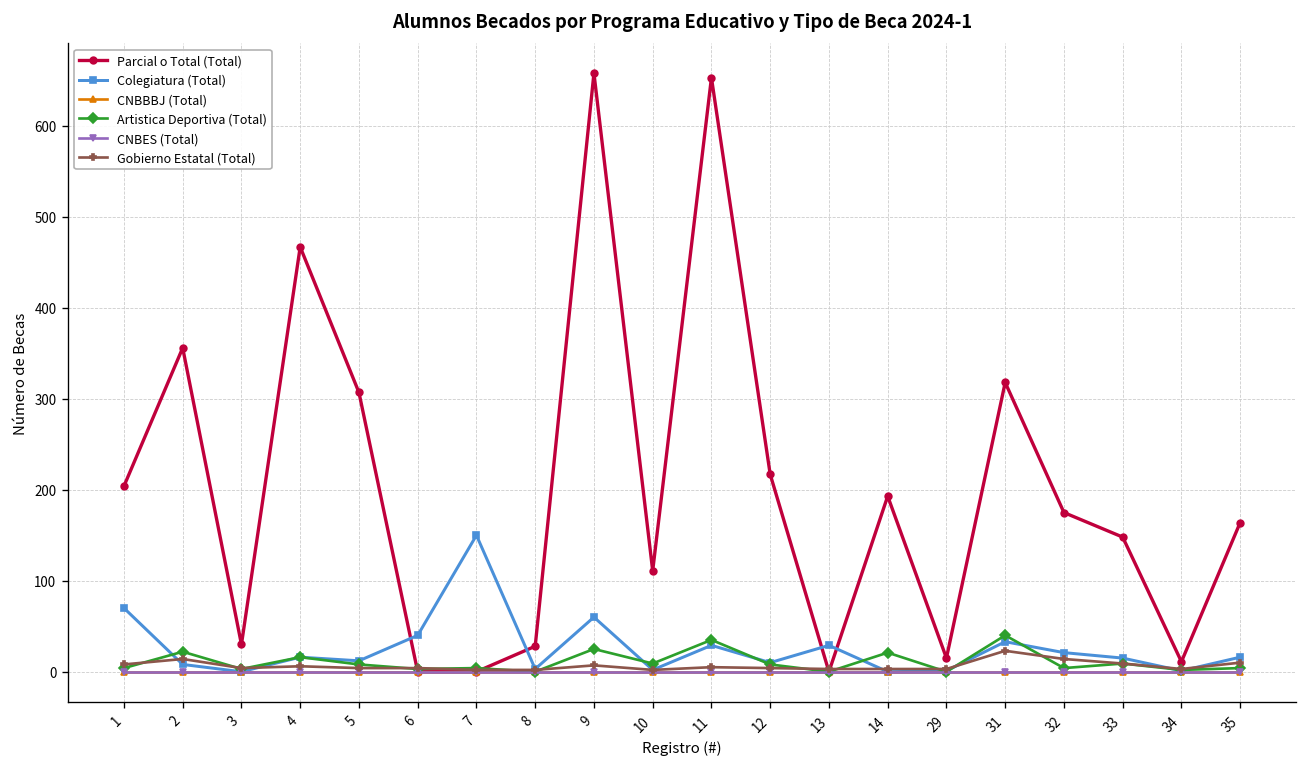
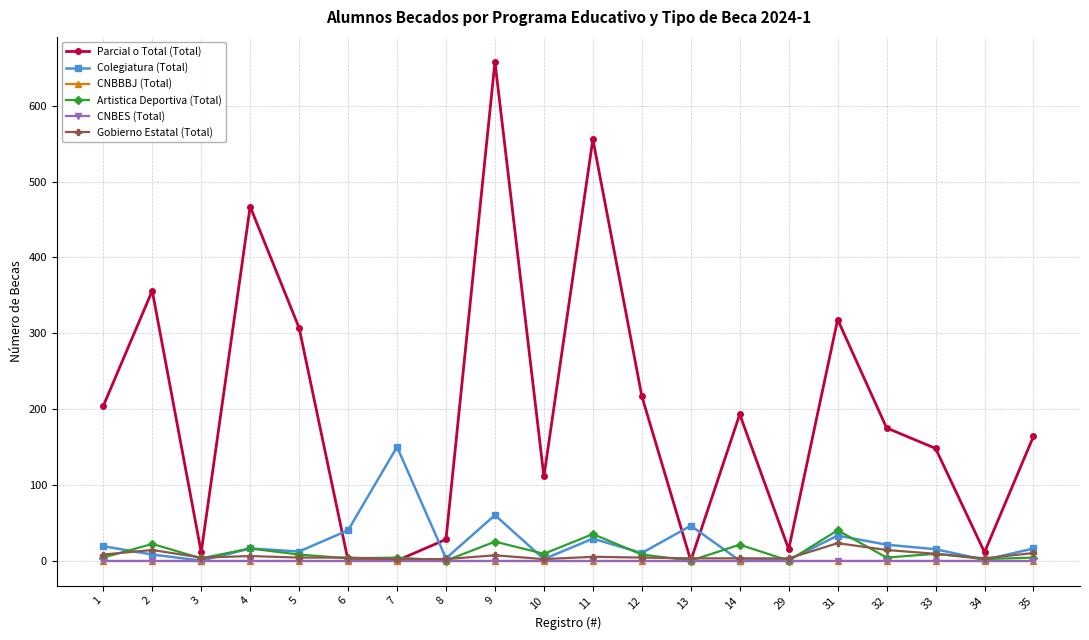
Colegiatura (Total), 1: 70 -> 20
Parcial o Total (Total), 3: 30 -> 10
Parcial o Total (Total), 11: 650 -> 560
Colegiatura (Total), 13: 30 -> 50
